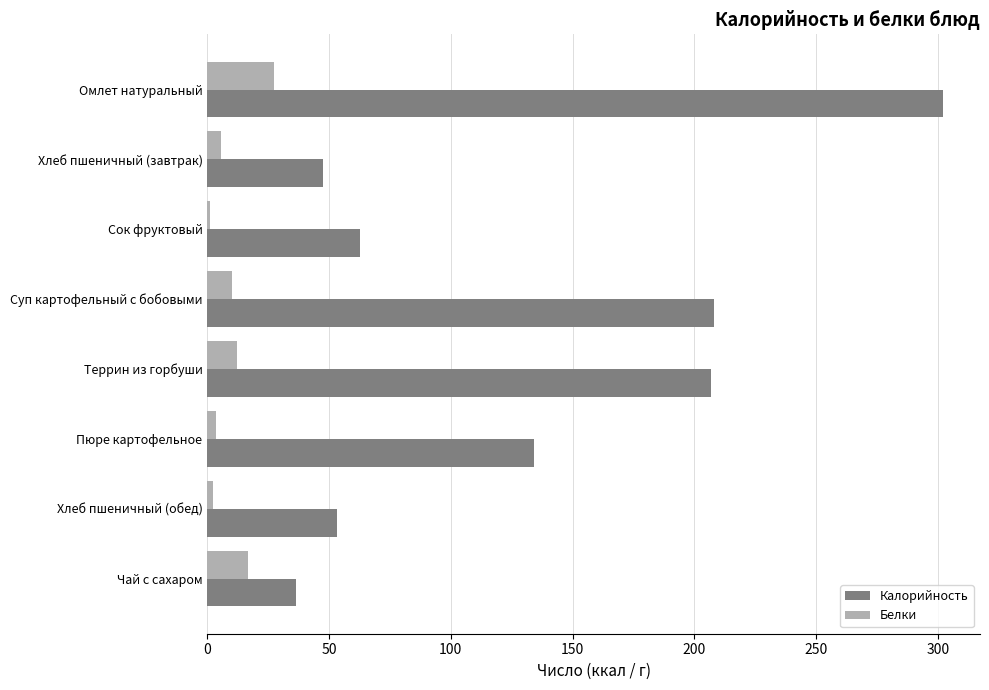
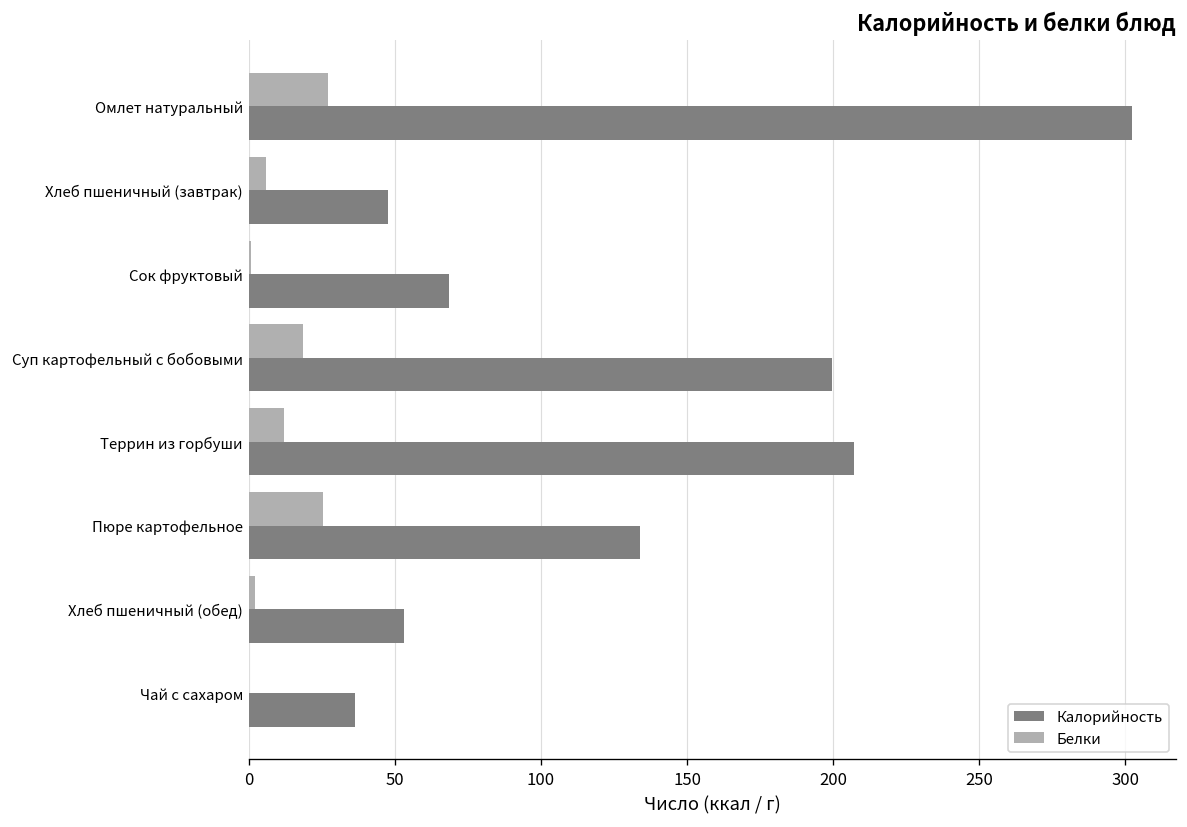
Калорийность, Сок фруктовый: 63 -> 68
Белки, Суп картофельный с бобовыми: 10 -> 18
Калорийность, Суп картофельный с бобовыми: 208 -> 200
Белки, Пюре картофельное: 4 -> 25
Белки, Чай с сахаром: 17 -> 0
